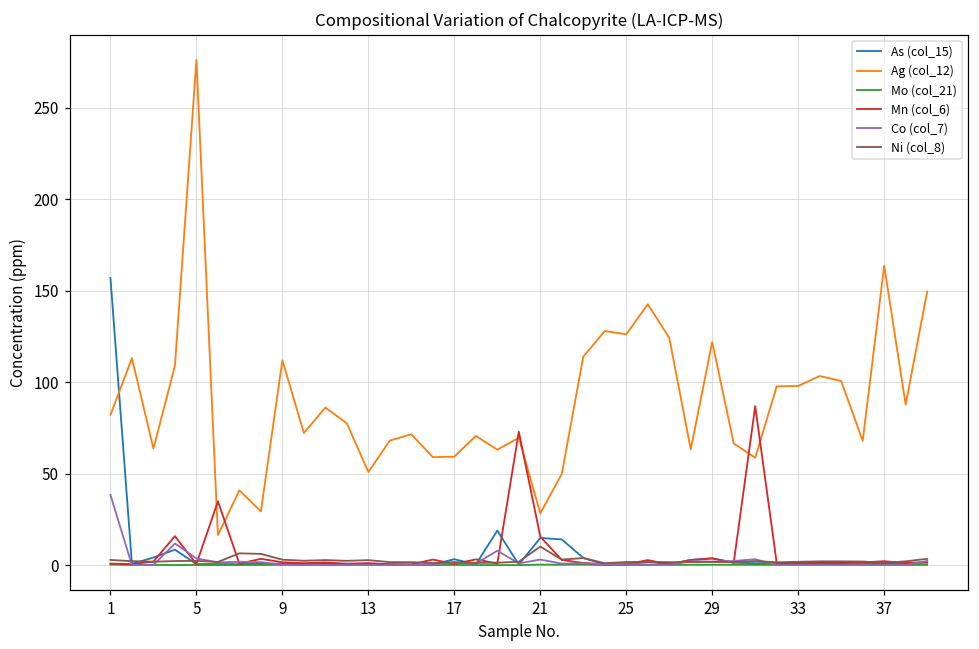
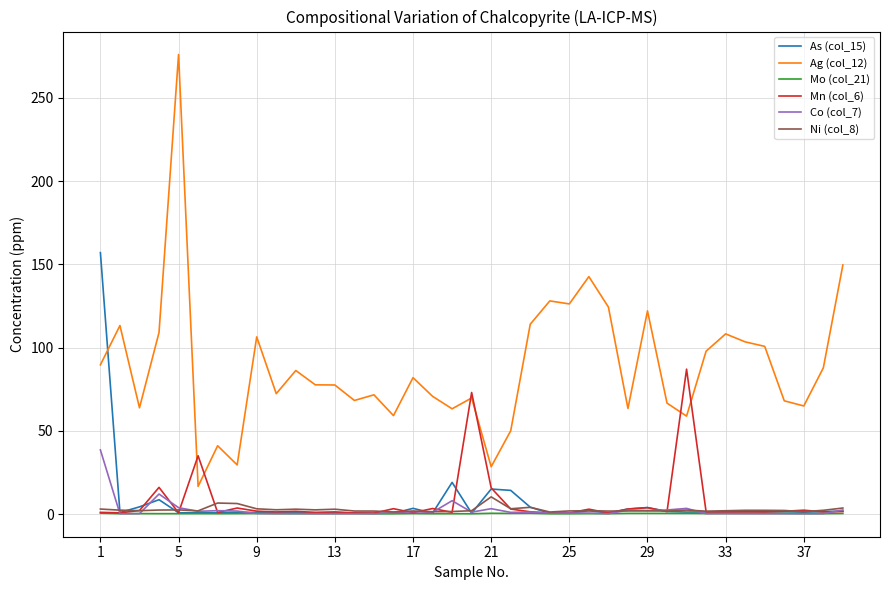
Ag (col_12), 1: 82 -> 90
Ag (col_12), 9: 112 -> 106
Ag (col_12), 13: 51 -> 78
Ag (col_12), 17: 59 -> 82
Ag (col_12), 33: 98 -> 108
Ag (col_12), 37: 164 -> 65
